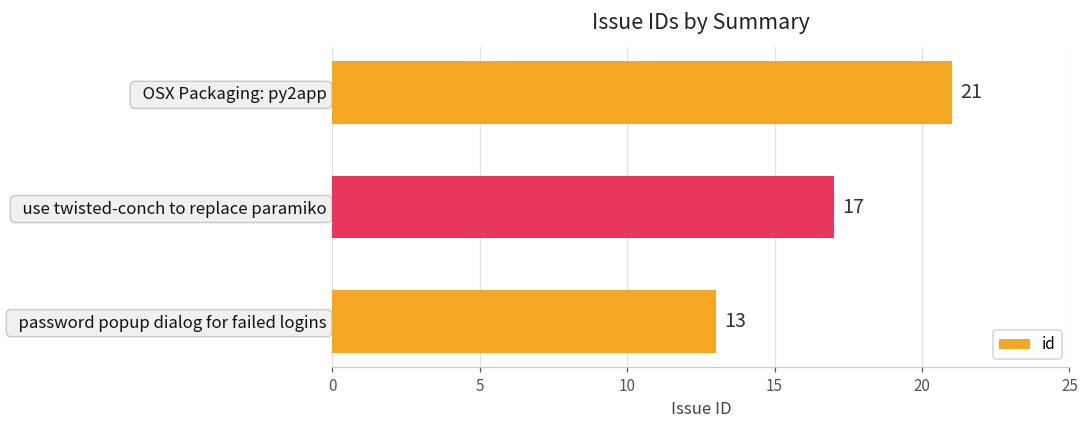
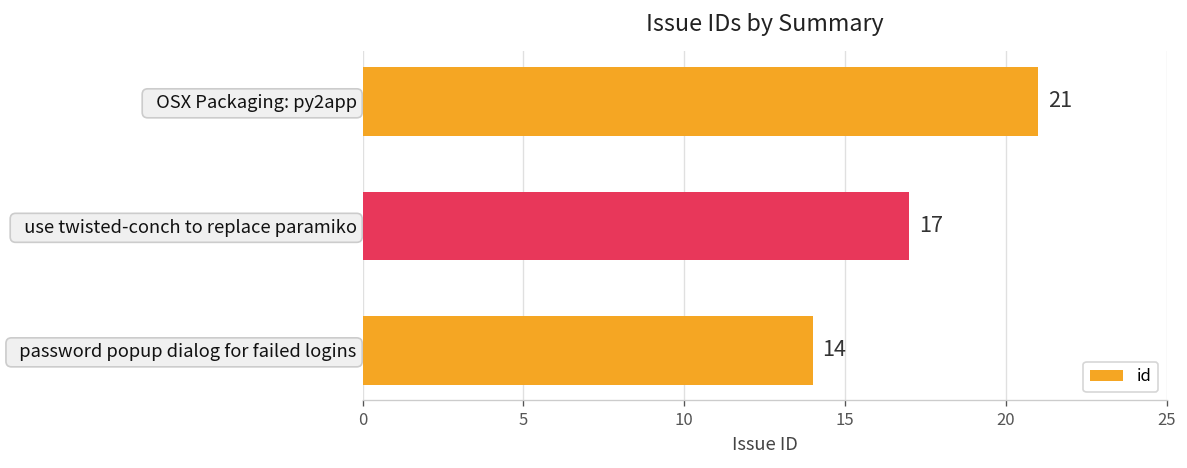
password popup dialog for failed logins: 13 -> 14
